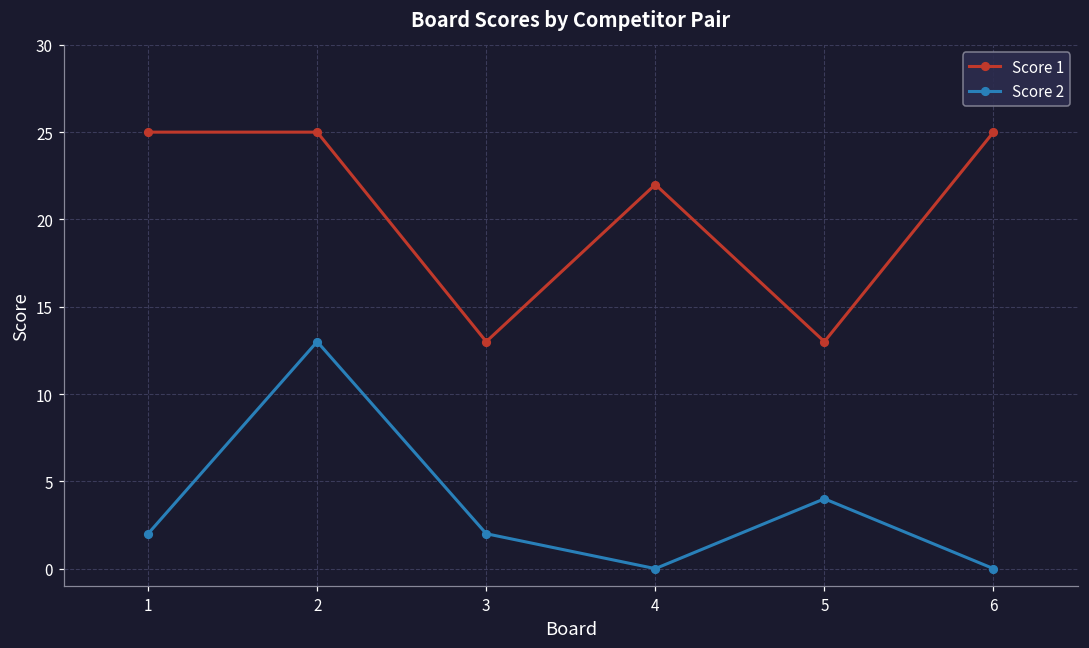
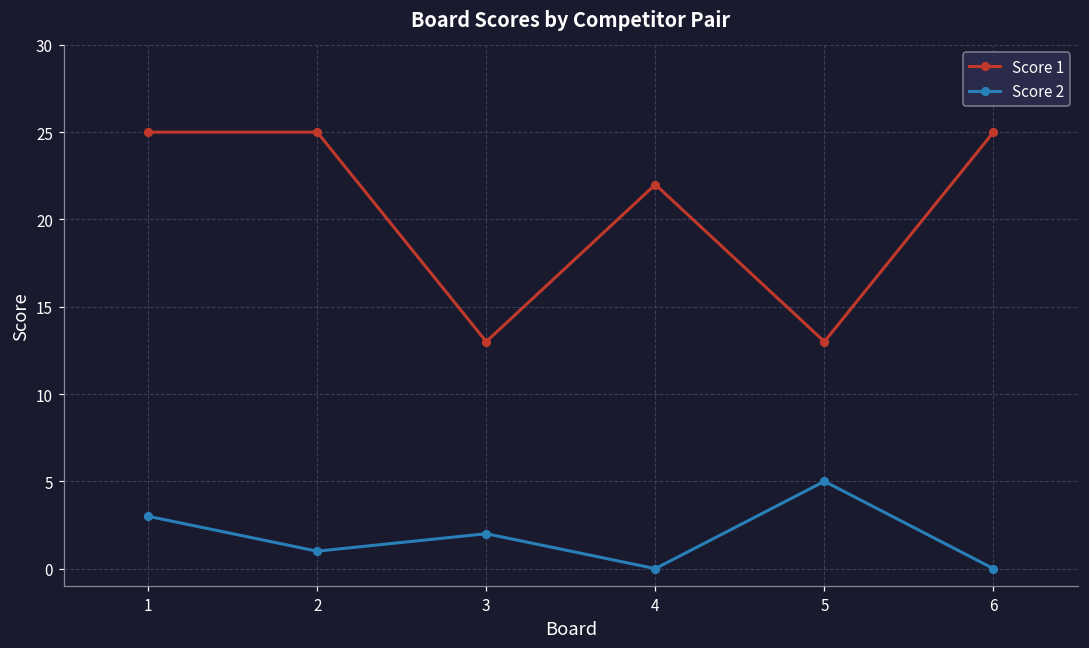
Score 2, 1: 2 -> 3
Score 2, 2: 13 -> 1
Score 2, 5: 4 -> 5
